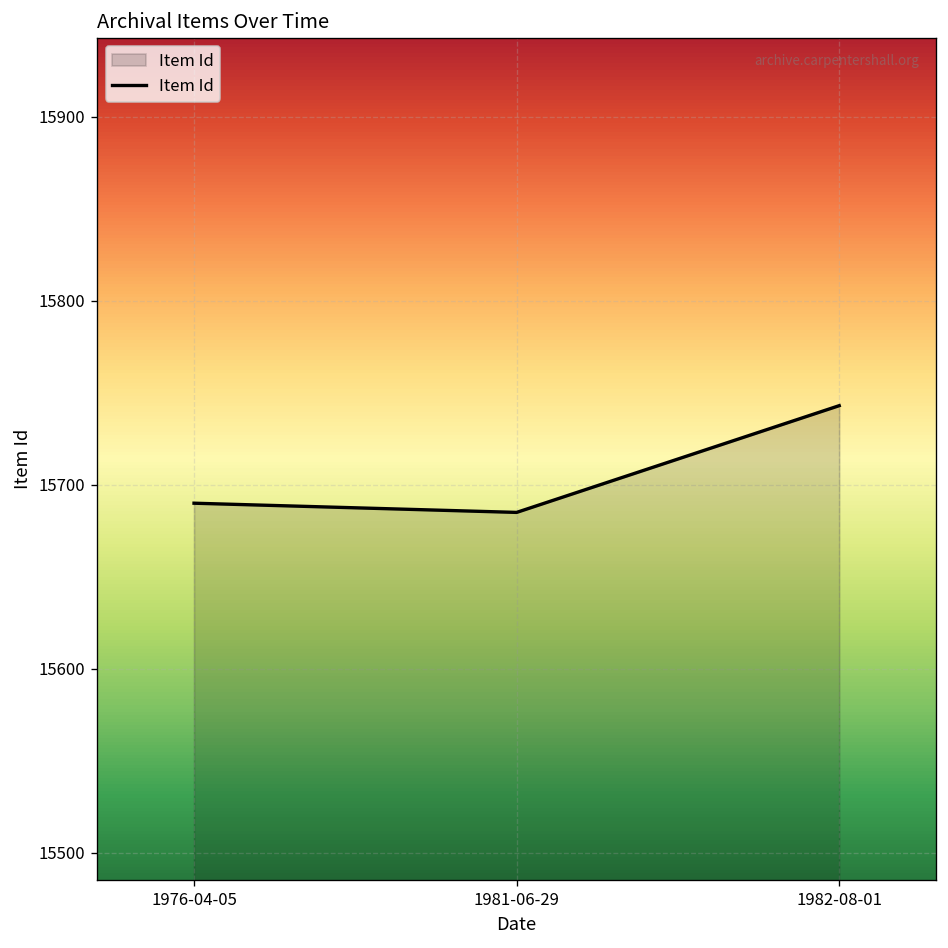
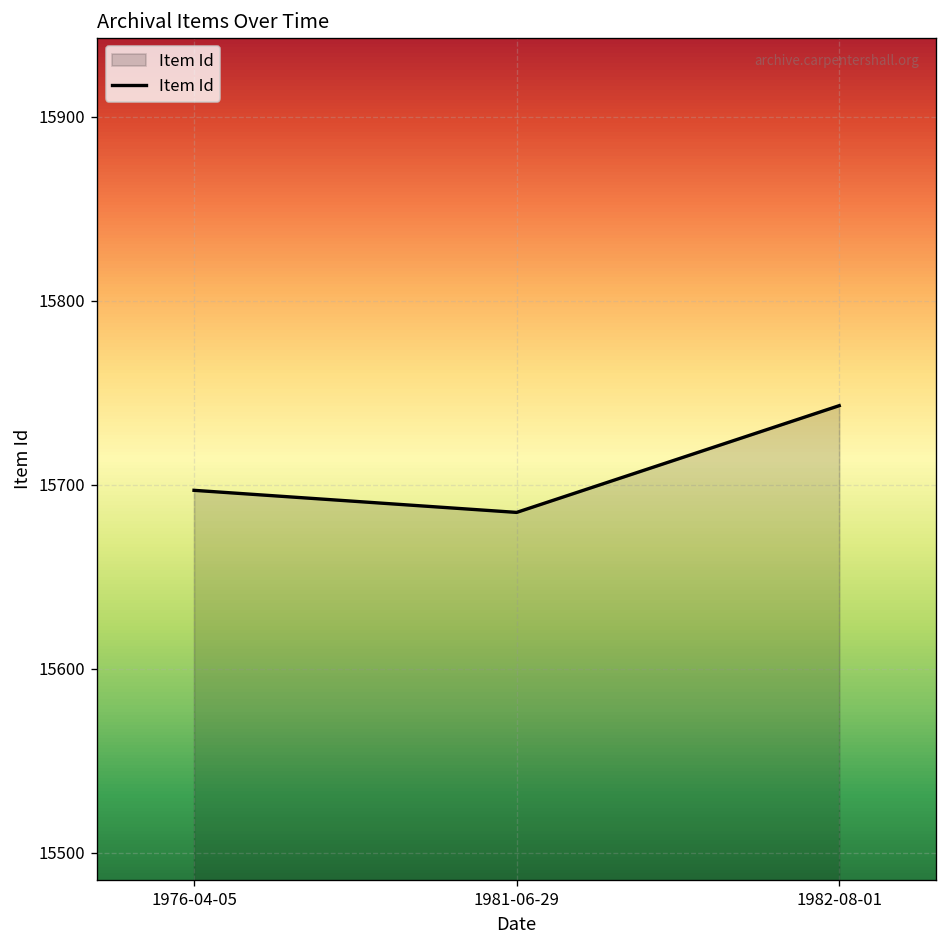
1976-04-05: 15690 -> 15697
